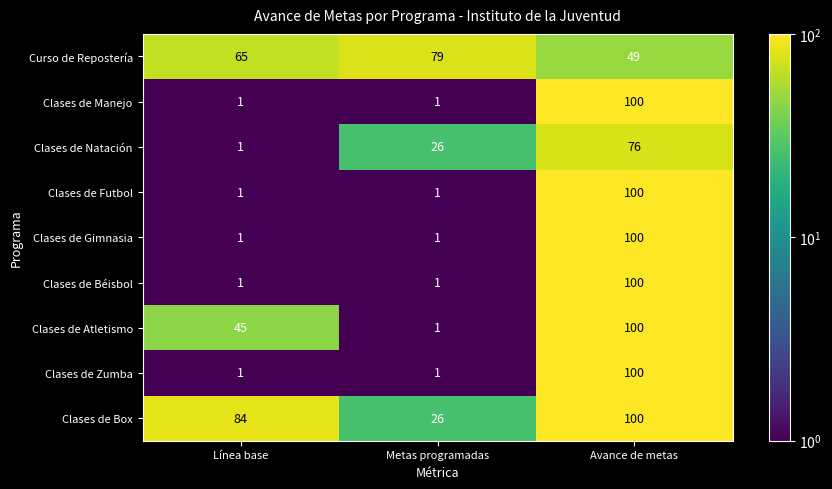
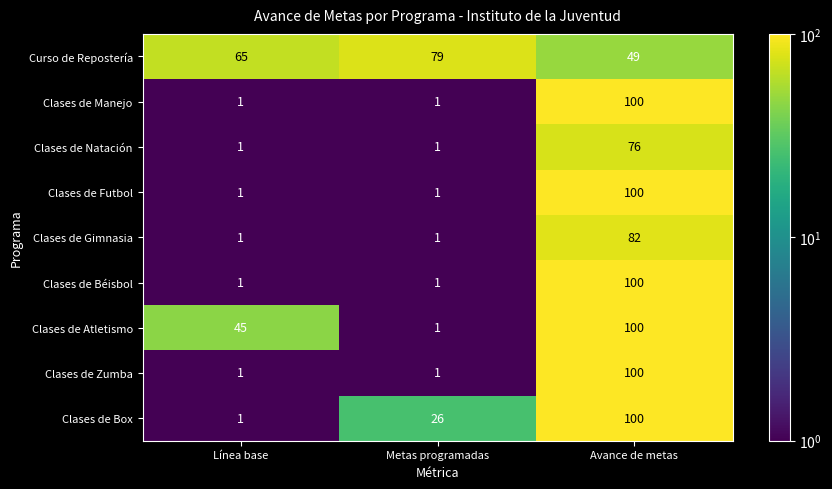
Clases de Natación, Metas programadas: 26 -> 1
Clases de Gimnasia, Avance de metas: 100 -> 82
Clases de Box, Línea base: 84 -> 1
